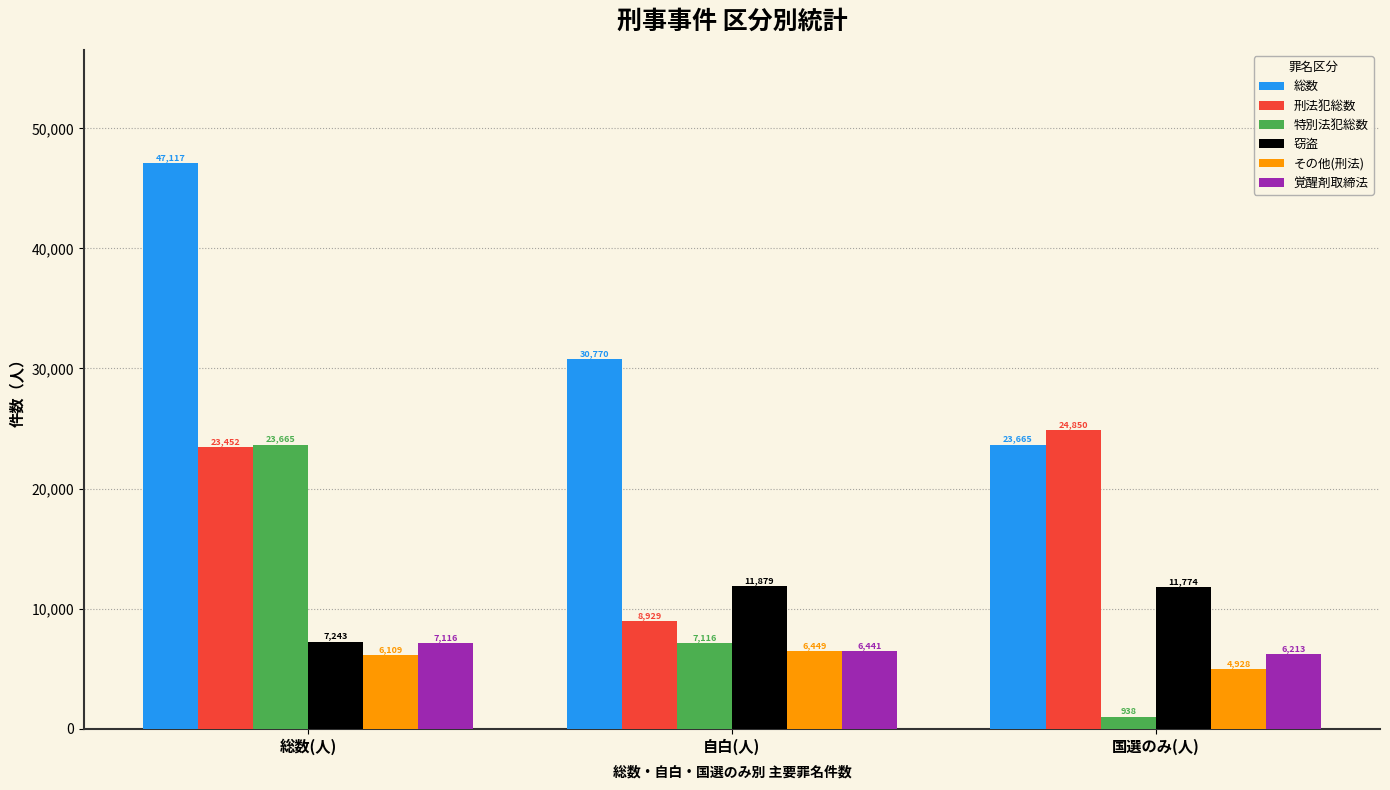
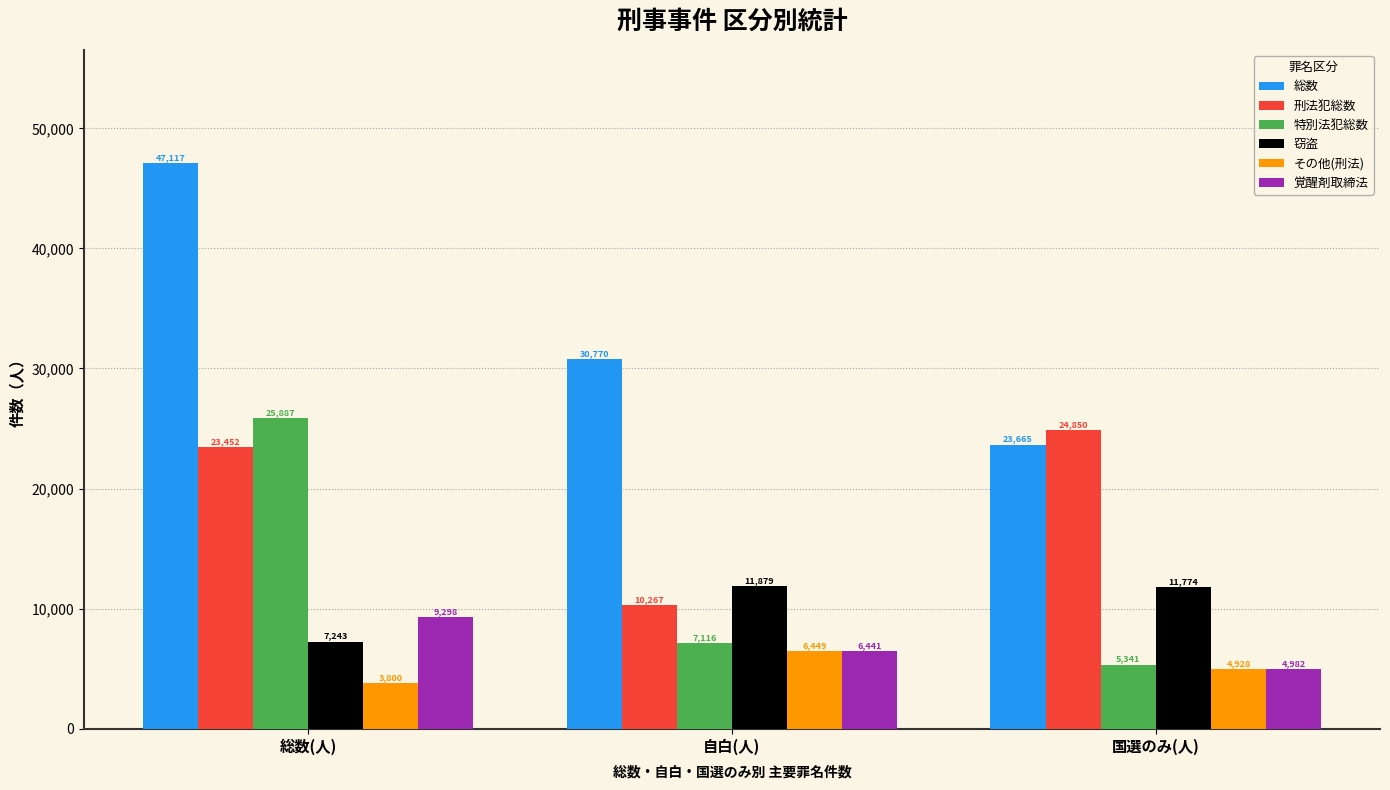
特別法犯総数, 総数(人): 23,665 -> 25,887
その他(刑法), 総数(人): 6,109 -> 3,800
覚醒剤取締法, 総数(人): 7,116 -> 9,298
刑法犯総数, 自白(人): 8,929 -> 10,267
特別法犯総数, 国選のみ(人): 938 -> 5,341
覚醒剤取締法, 国選のみ(人): 6,213 -> 4,982
